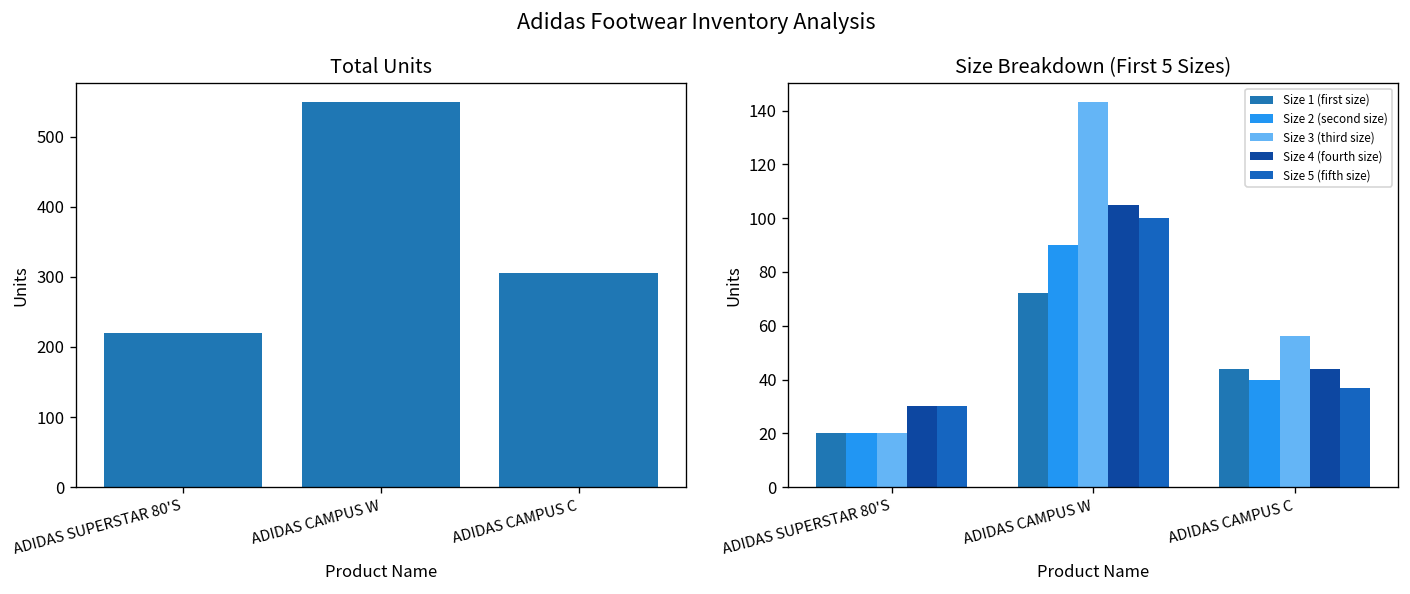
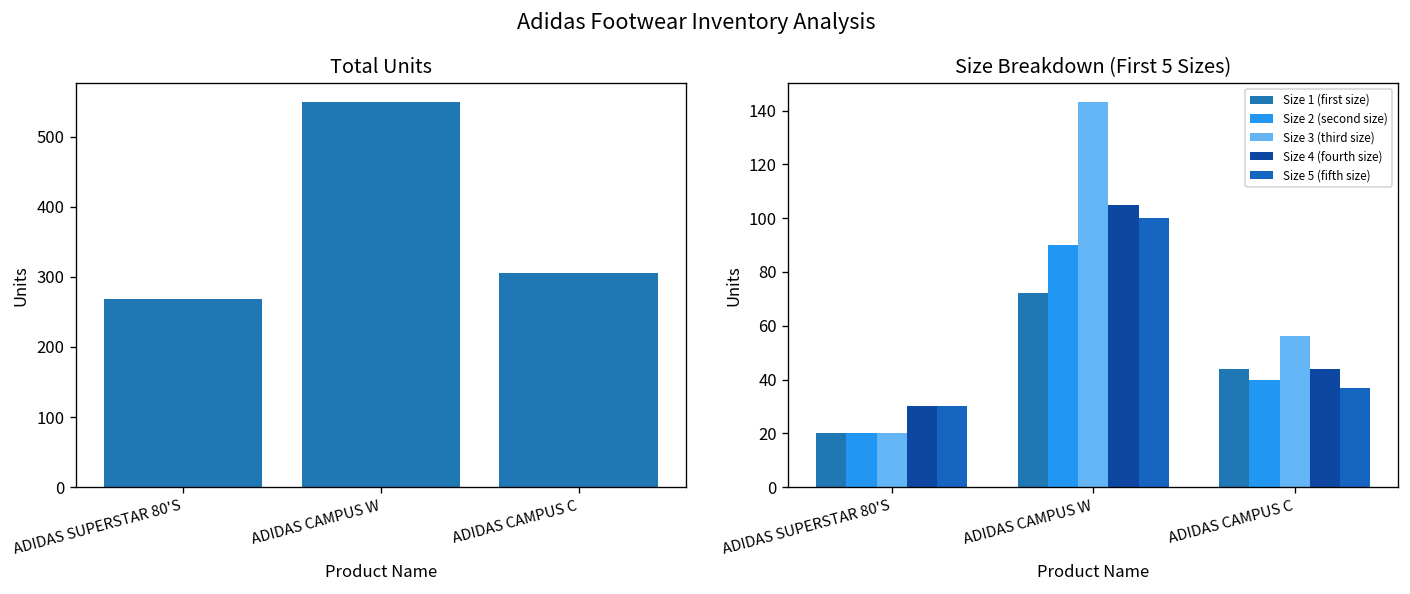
Total Units, ADIDAS SUPERSTAR 80'S: 220 -> 270
